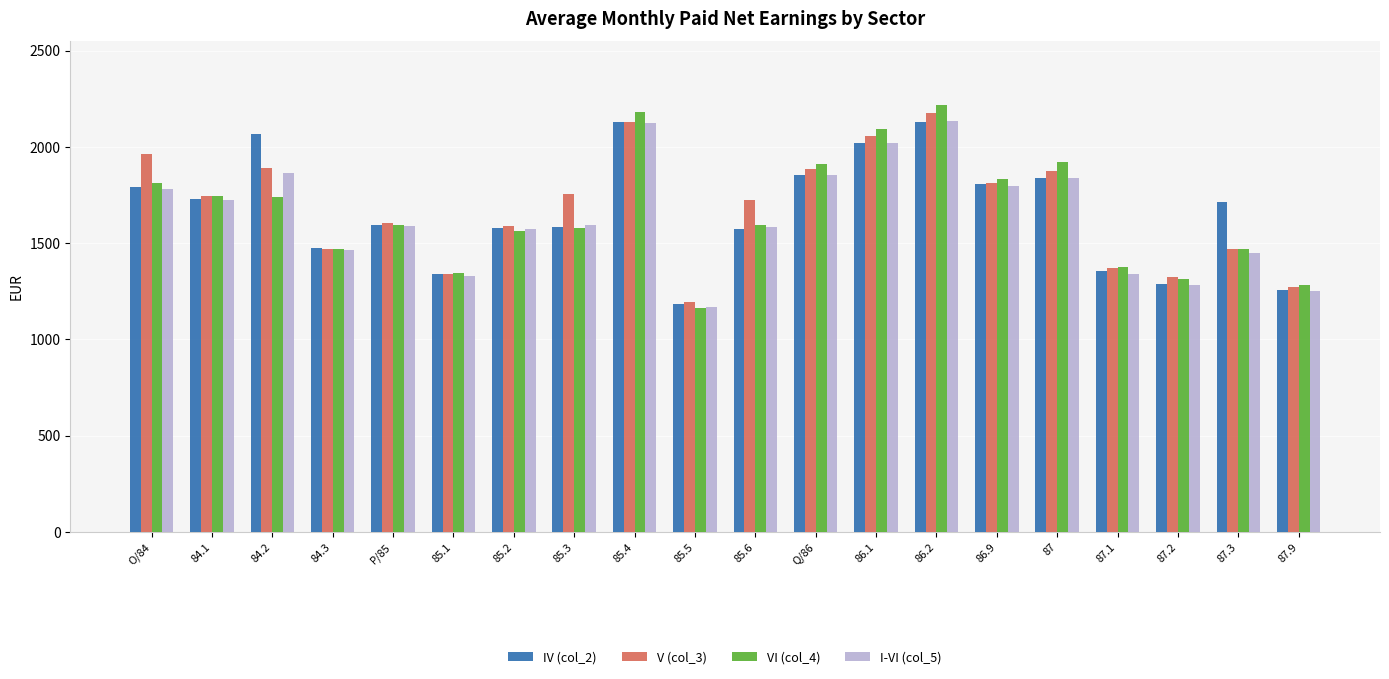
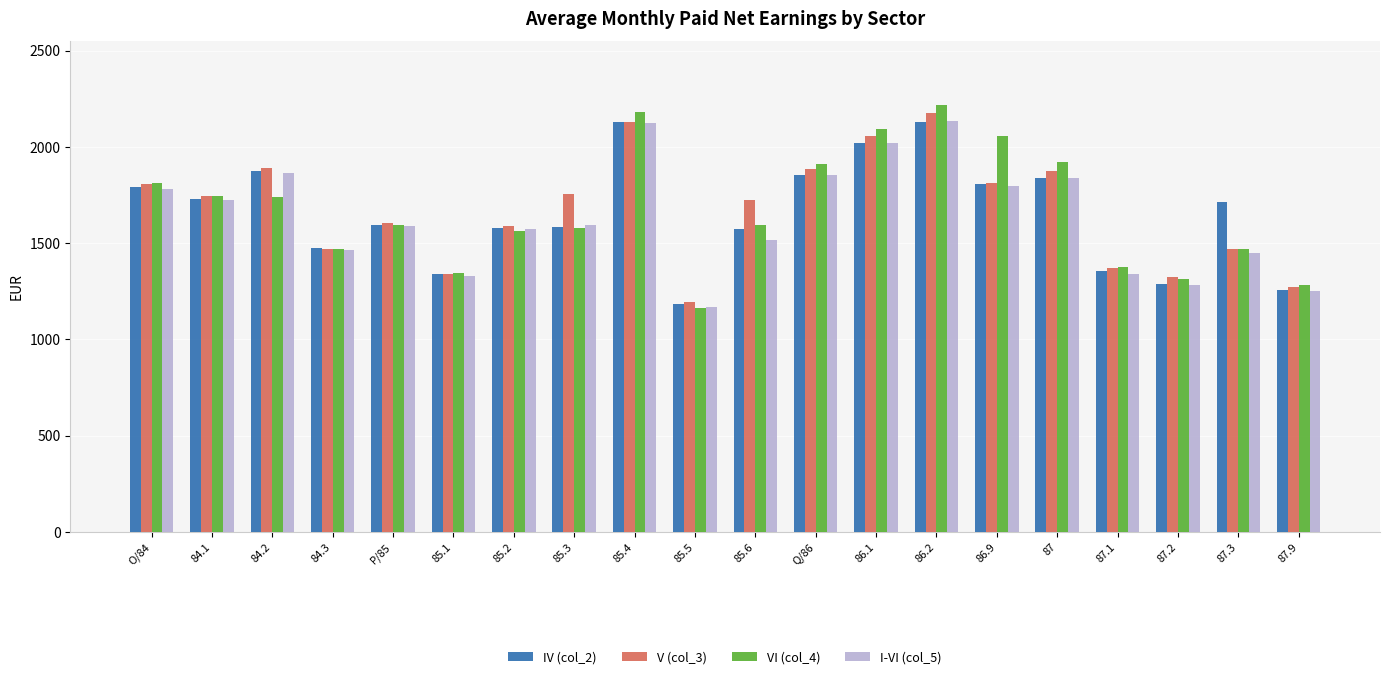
V (col_3), O/84: 1960 -> 1810
IV (col_2), 84.2: 2070 -> 1880
I-VI (col_5), 85.6: 1580 -> 1510
VI (col_4), 86.9: 1840 -> 2050
